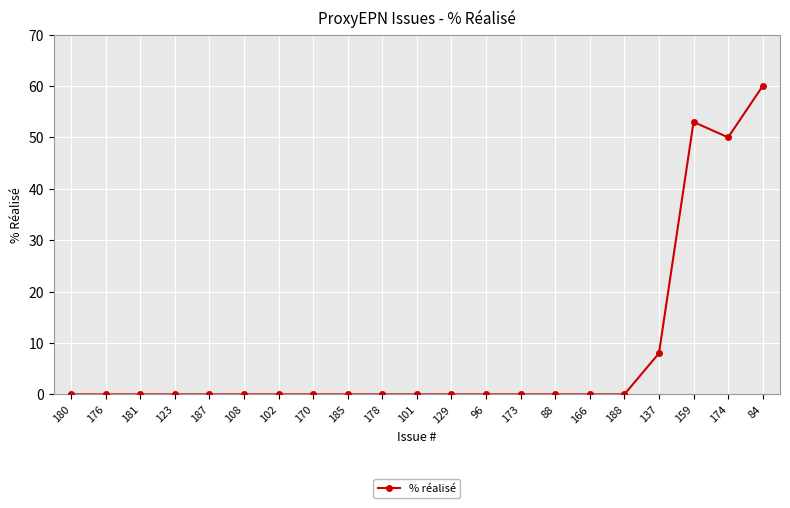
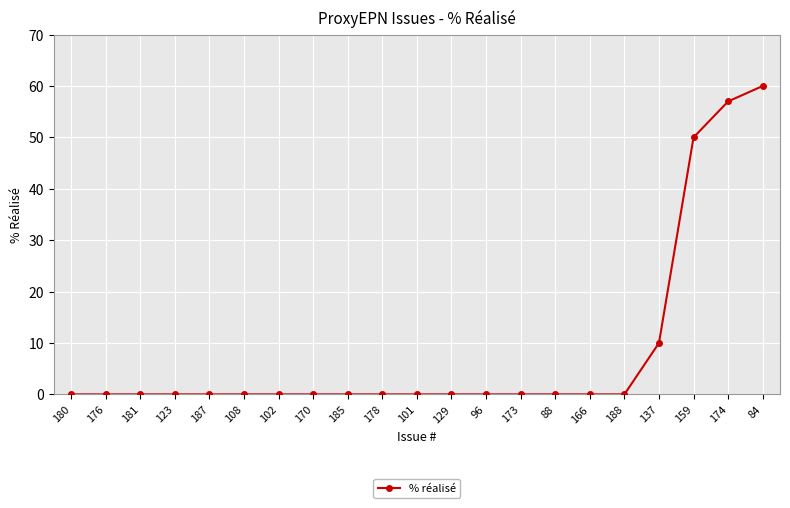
137: 8 -> 10
159: 53 -> 50
174: 50 -> 57
